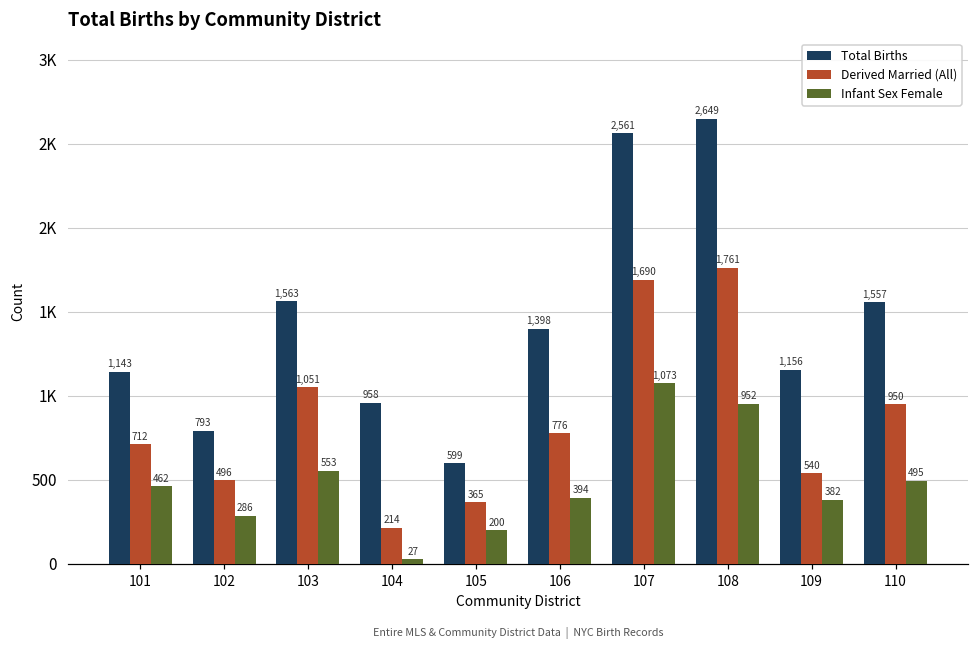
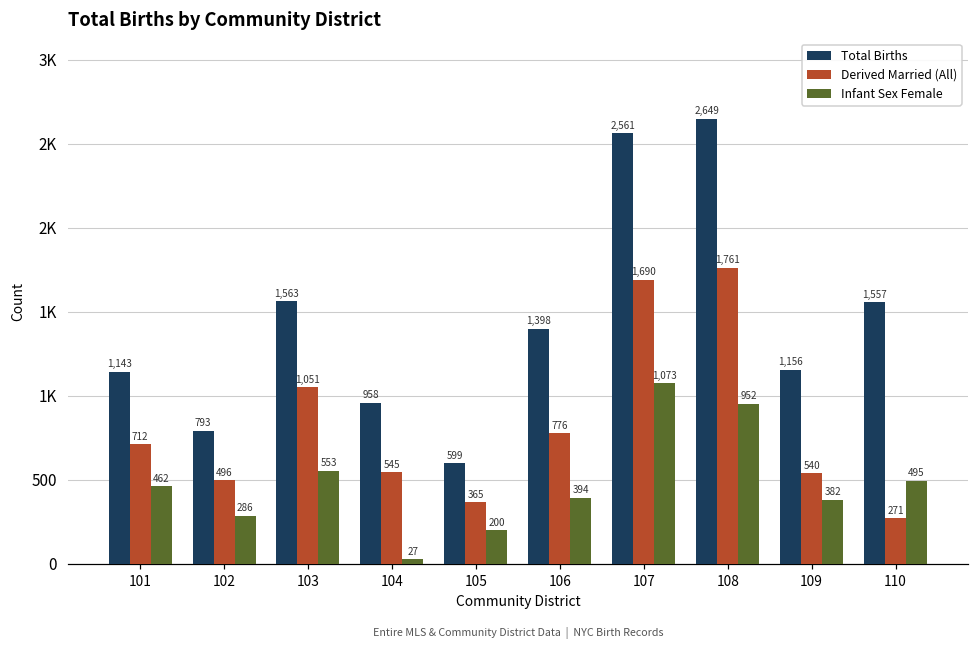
Derived Married (All), 104: 214 -> 545
Derived Married (All), 110: 950 -> 271
